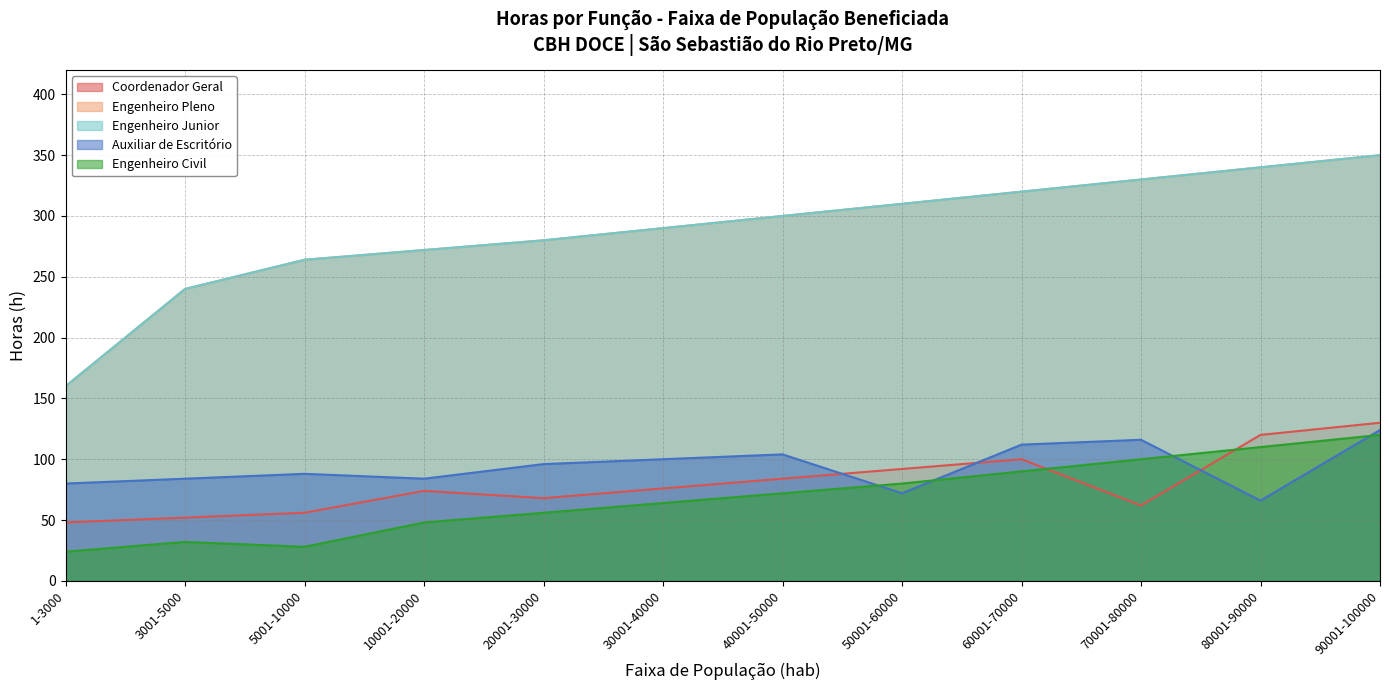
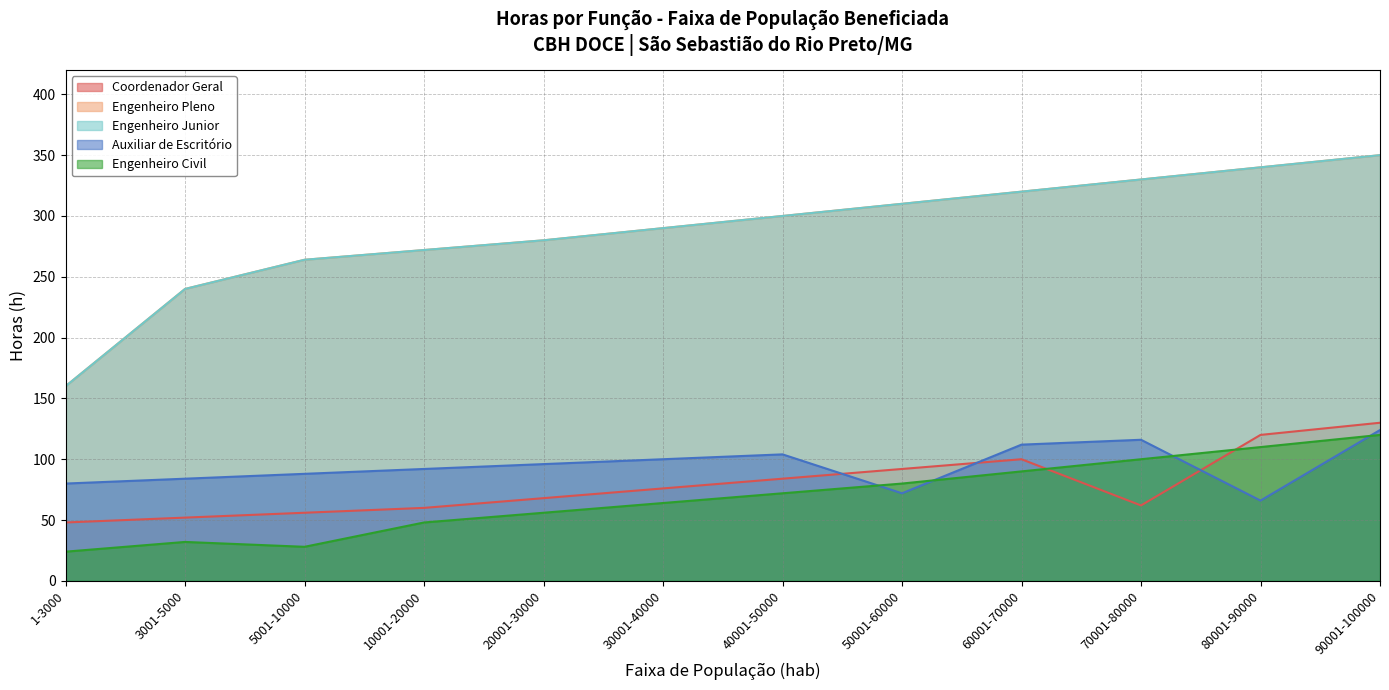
Coordenador Geral, 10001-20000: 74 -> 60
Auxiliar de Escritório, 10001-20000: 84 -> 92
